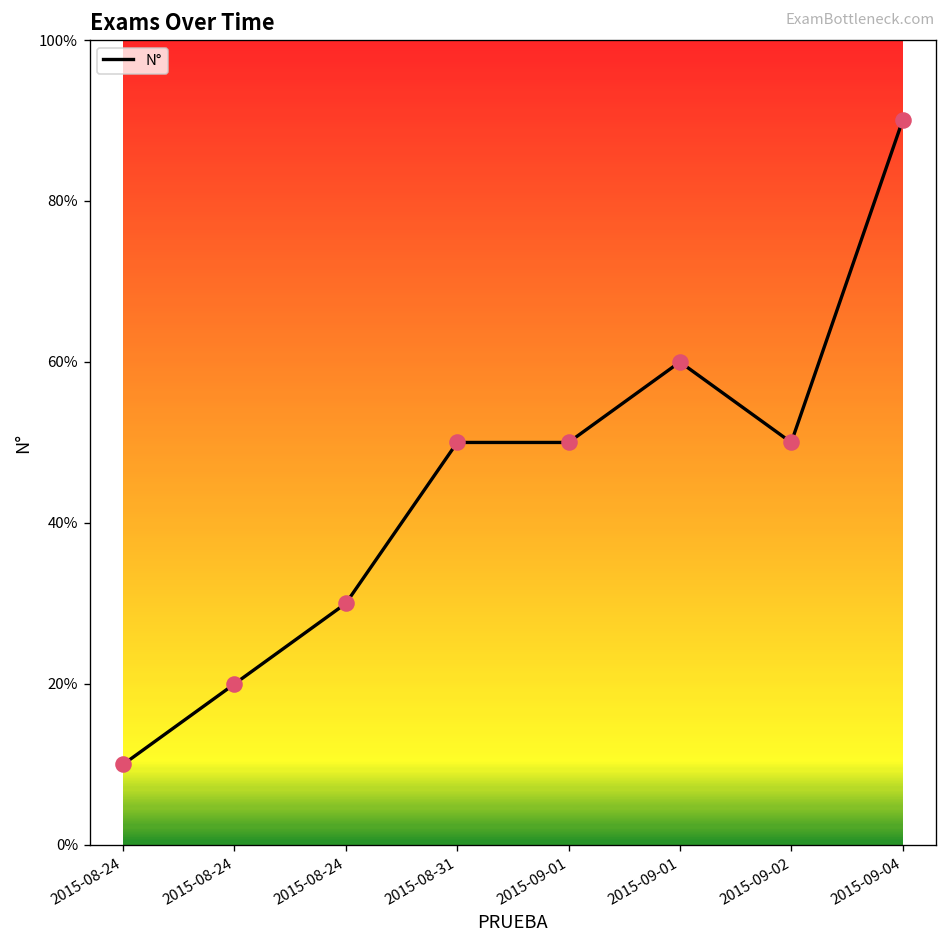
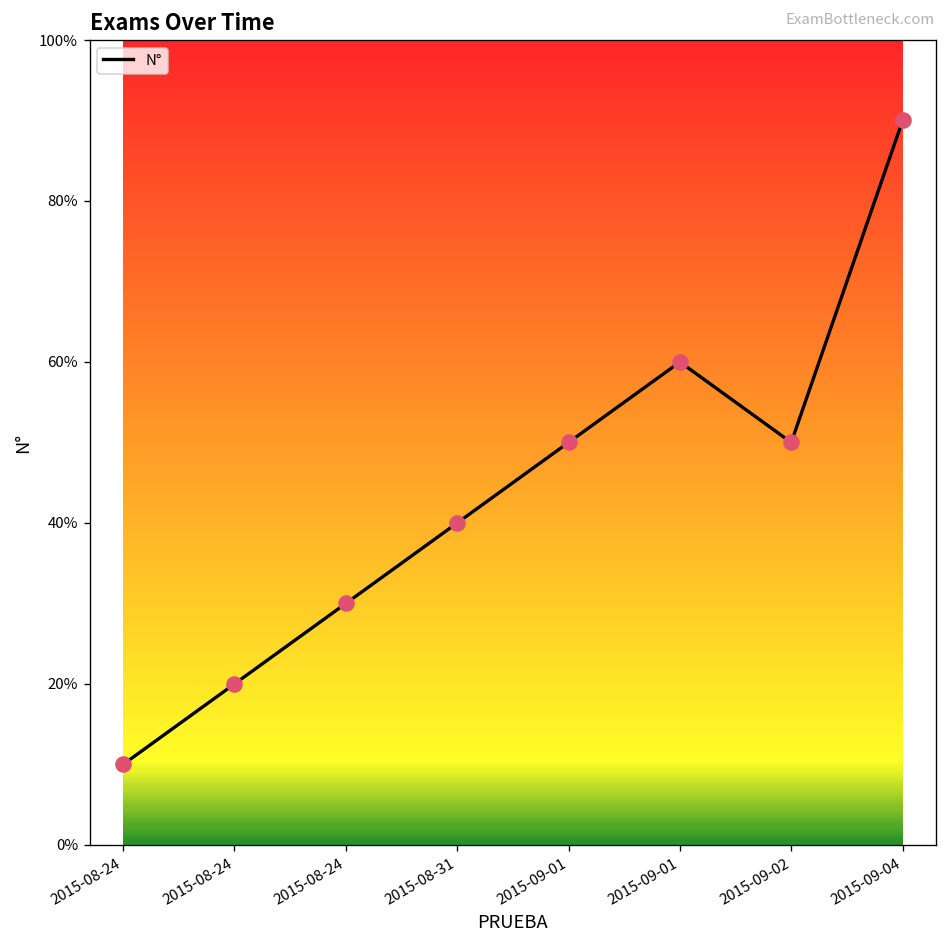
2015-08-31: 50% -> 40%
